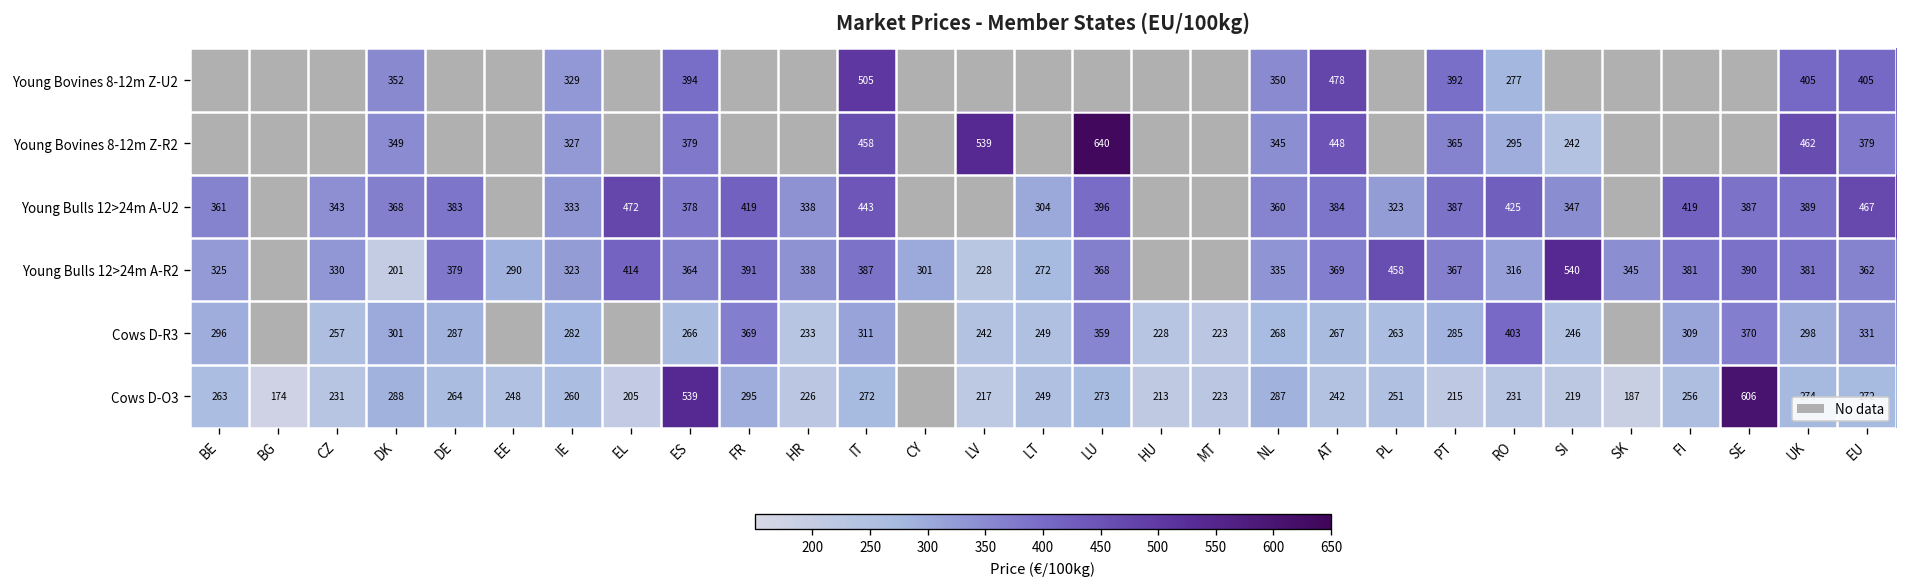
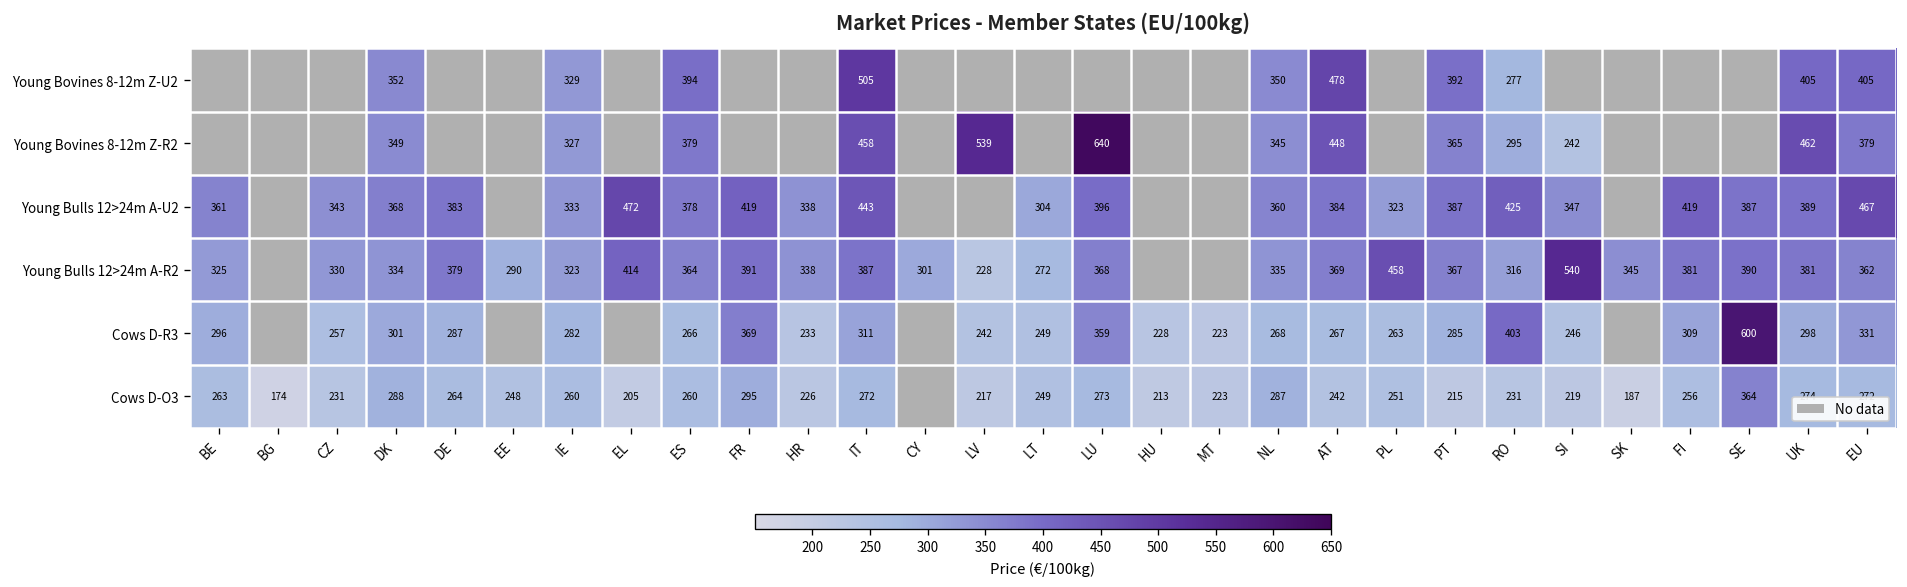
Young Bulls 12>24m A-R2, DK: 201 -> 334
Cows D-R3, SE: 370 -> 600
Cows D-O3, ES: 539 -> 260
Cows D-O3, SE: 606 -> 364
